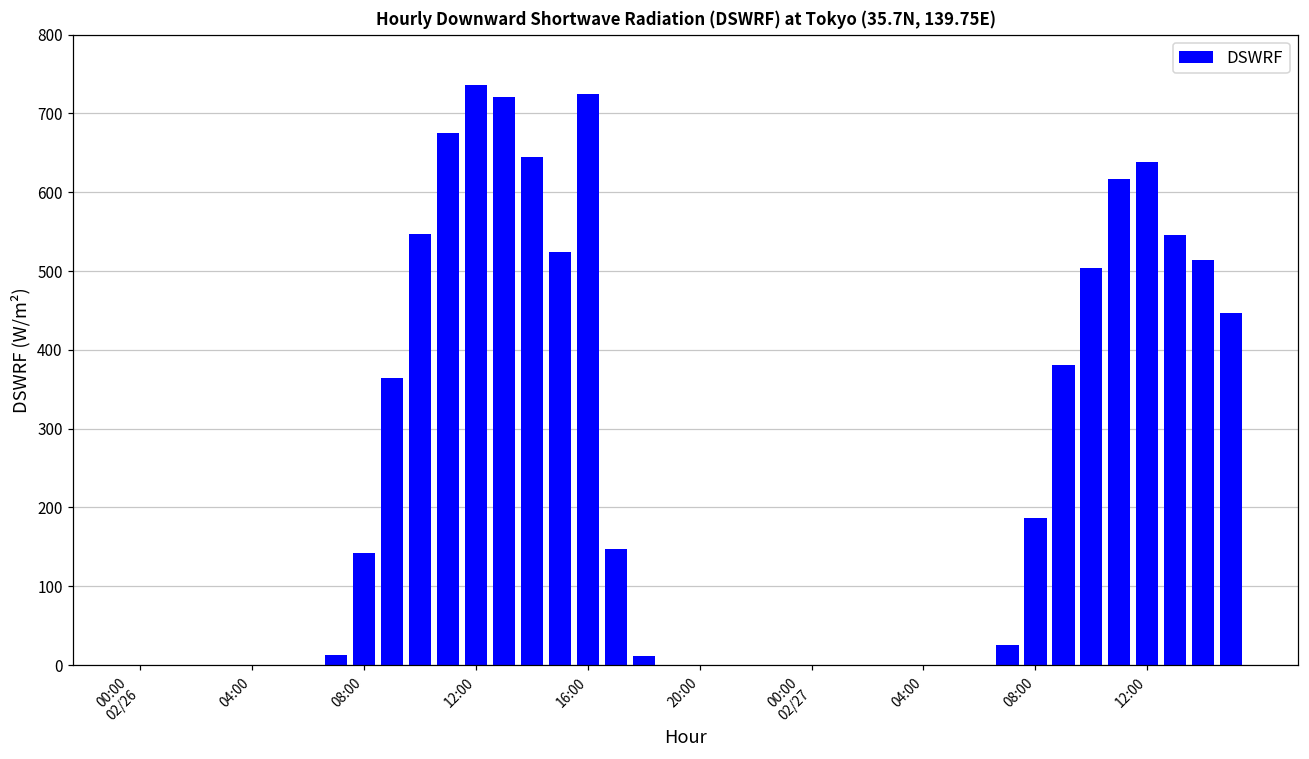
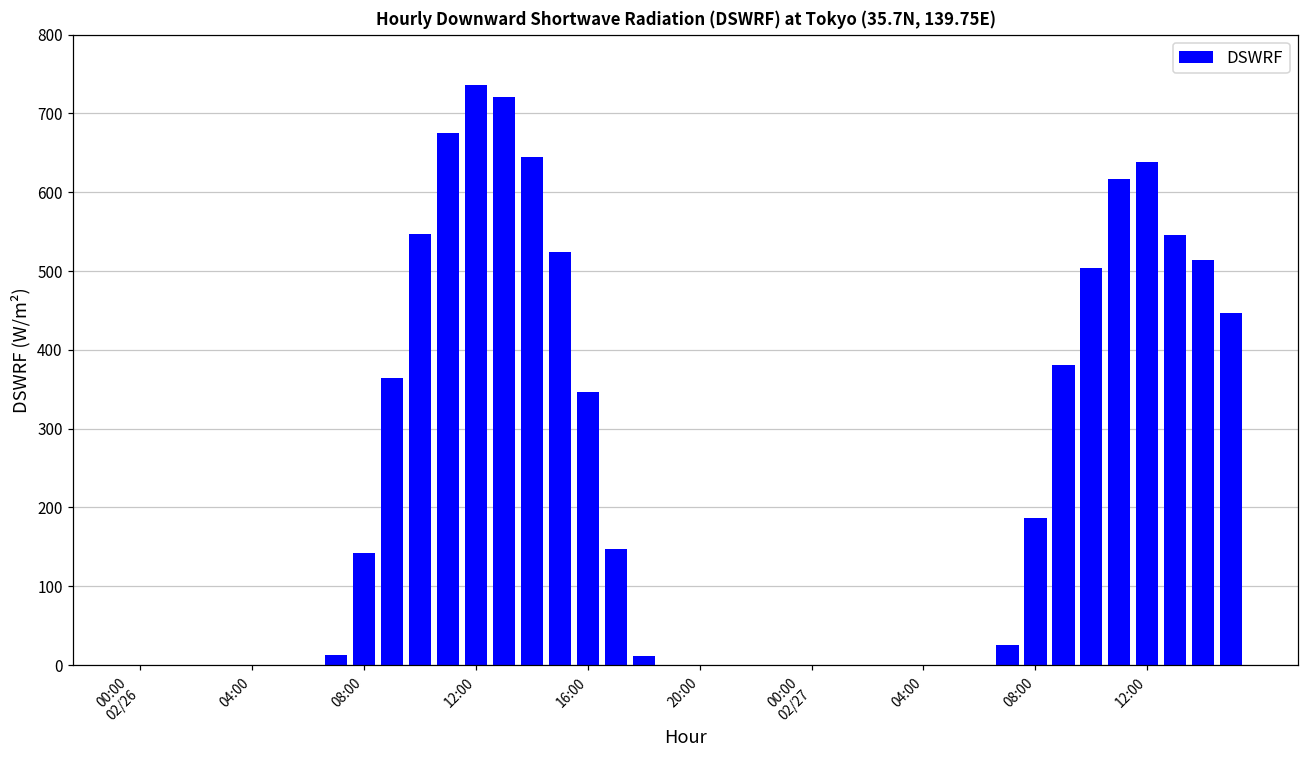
16:00: 720 -> 350
